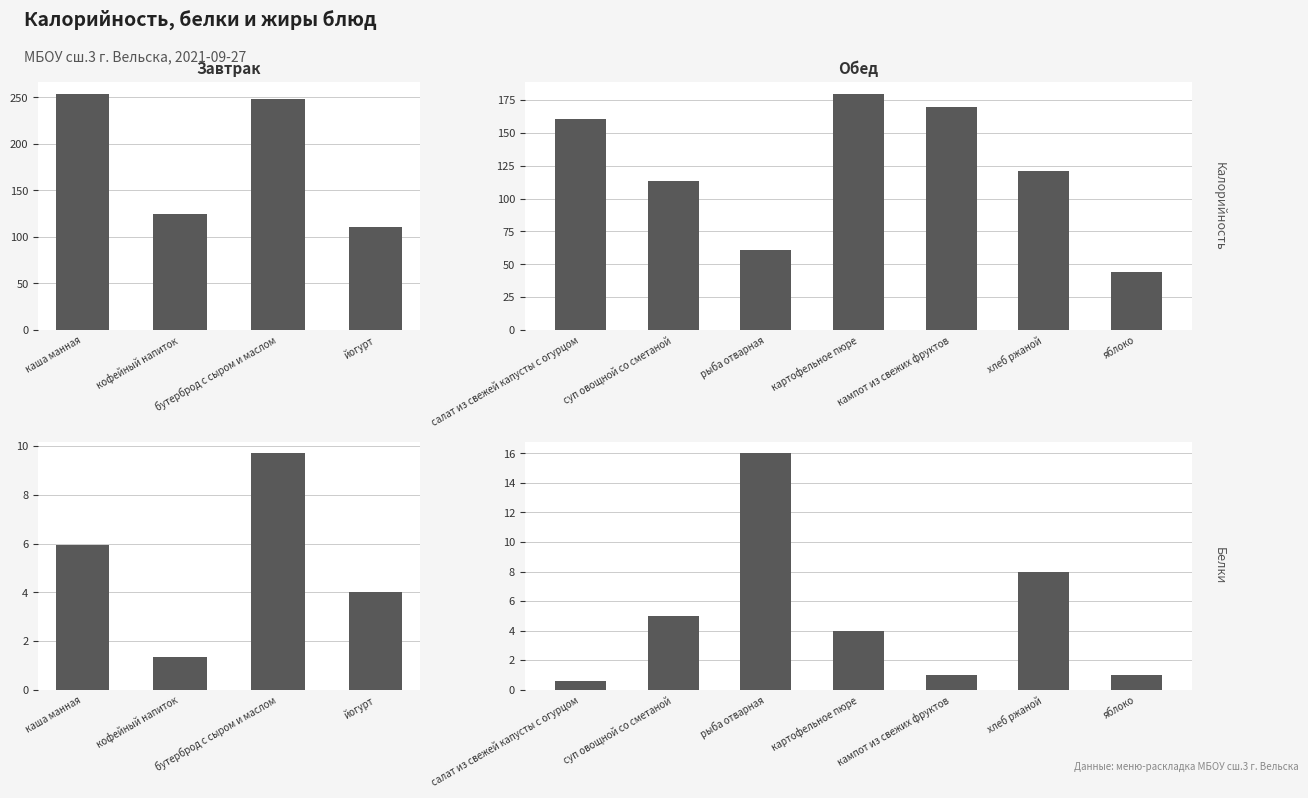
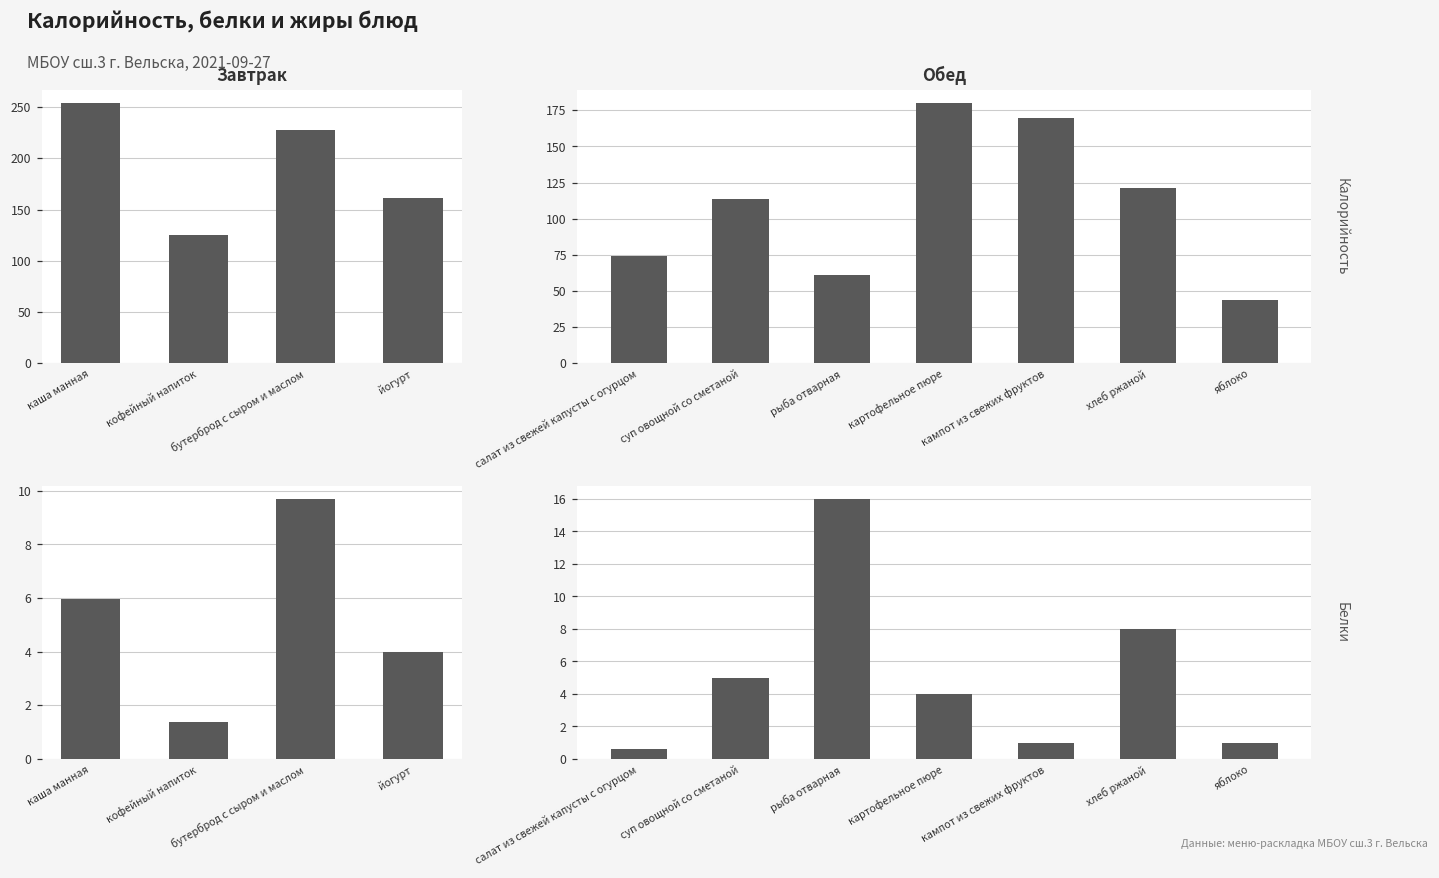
Завтрак, бутерброд с сыром и маслом: 250 -> 230
Завтрак, йогурт: 110 -> 160
Обед, салат из свежей капусты с огурцом: 161 -> 74
